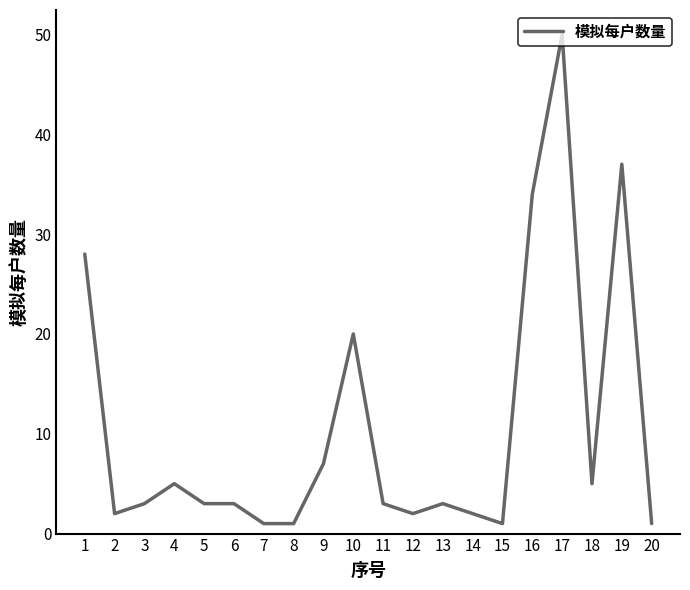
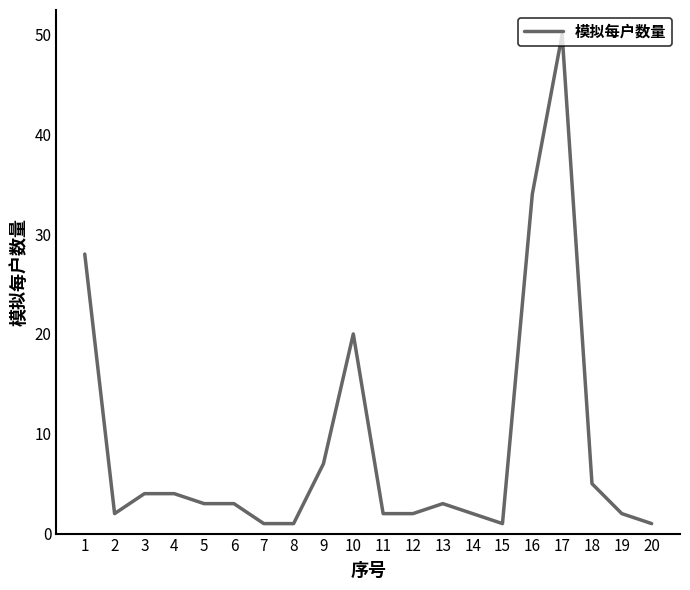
3: 3 -> 4
4: 5 -> 4
11: 3 -> 2
19: 37 -> 2
